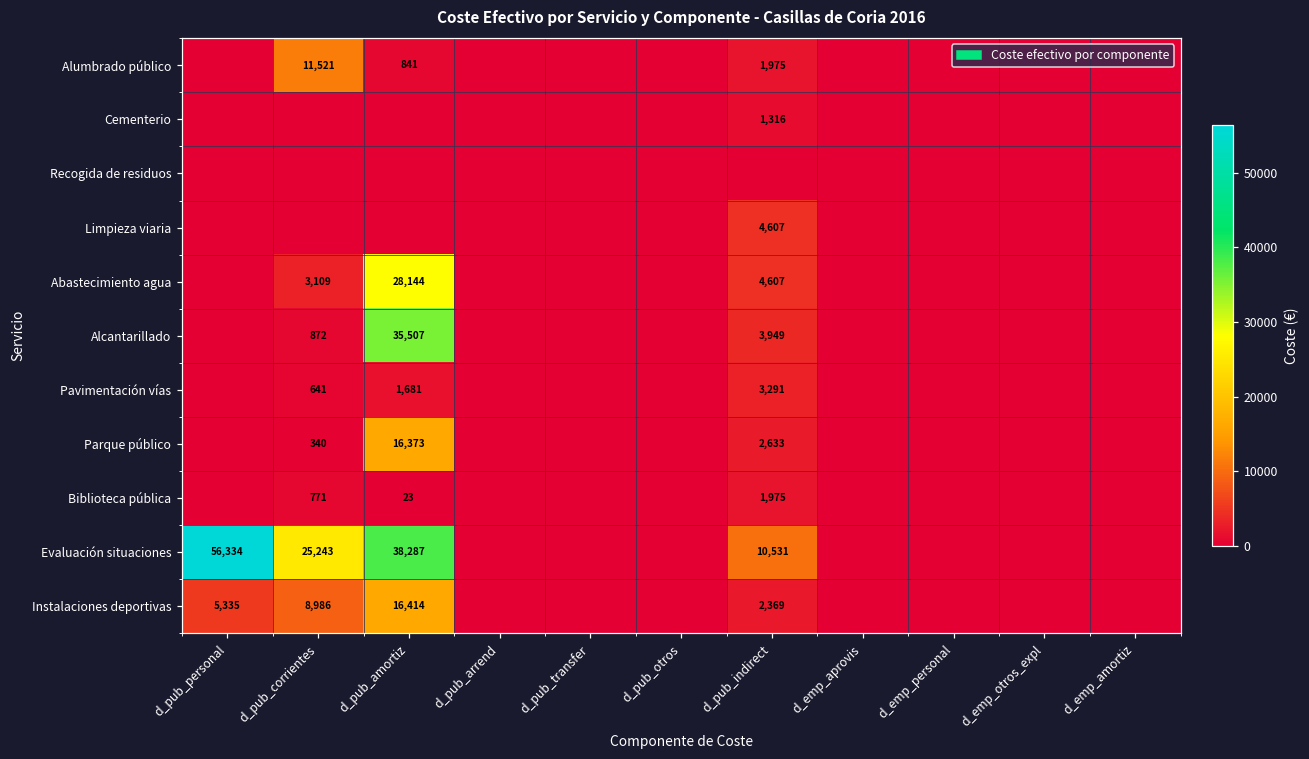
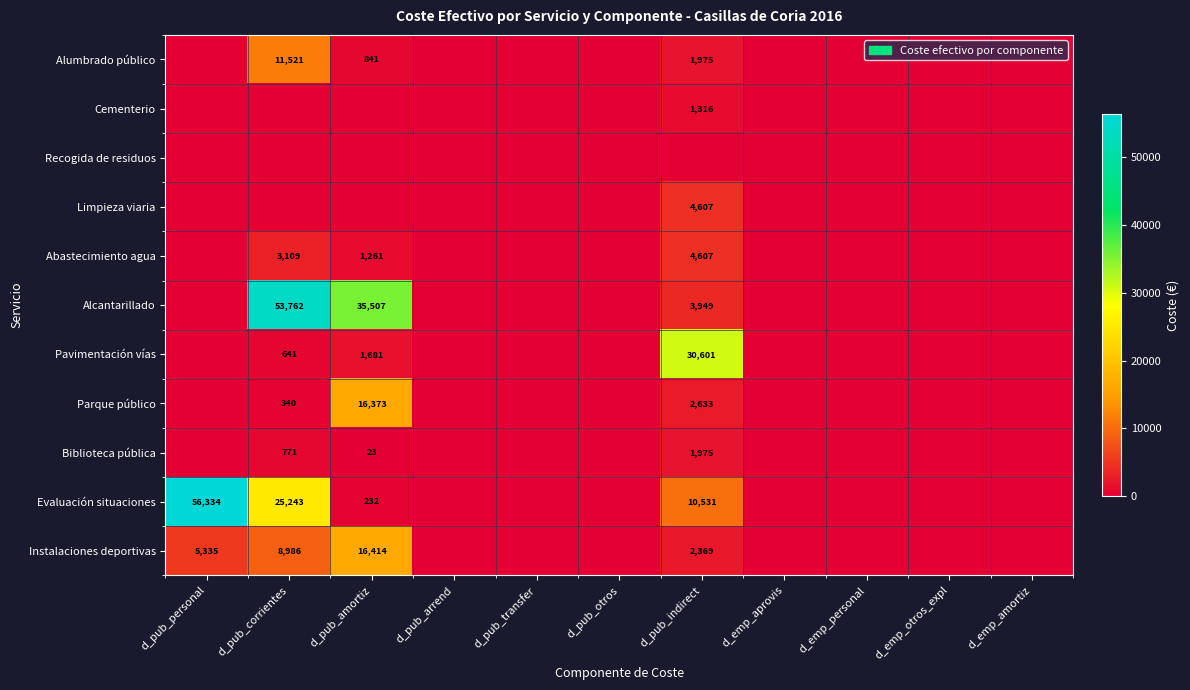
Abastecimiento agua, d_pub_amortiz: 28,144 -> 1,261
Alcantarillado, d_pub_corrientes: 872 -> 53,762
Pavimentación vías, d_pub_indirect: 3,291 -> 30,601
Evaluación situaciones, d_pub_amortiz: 38,287 -> 232
